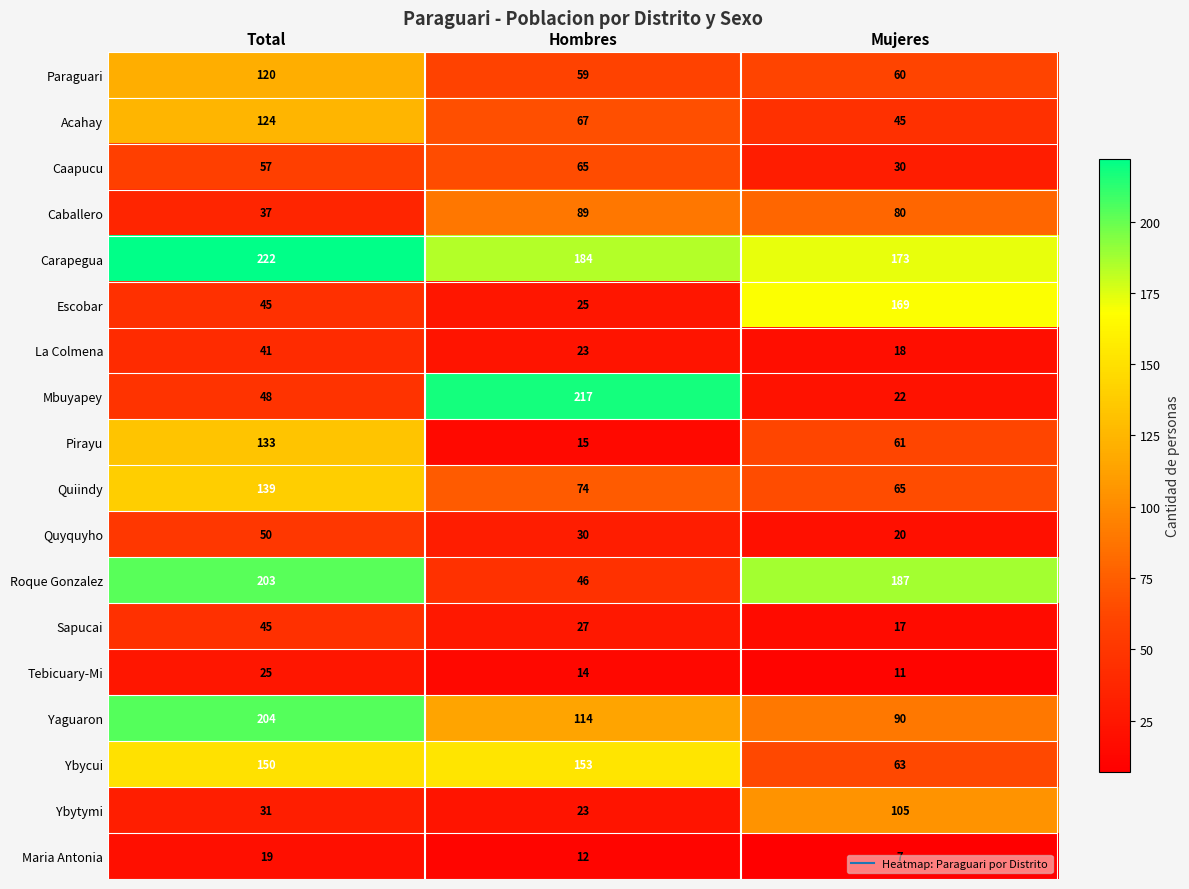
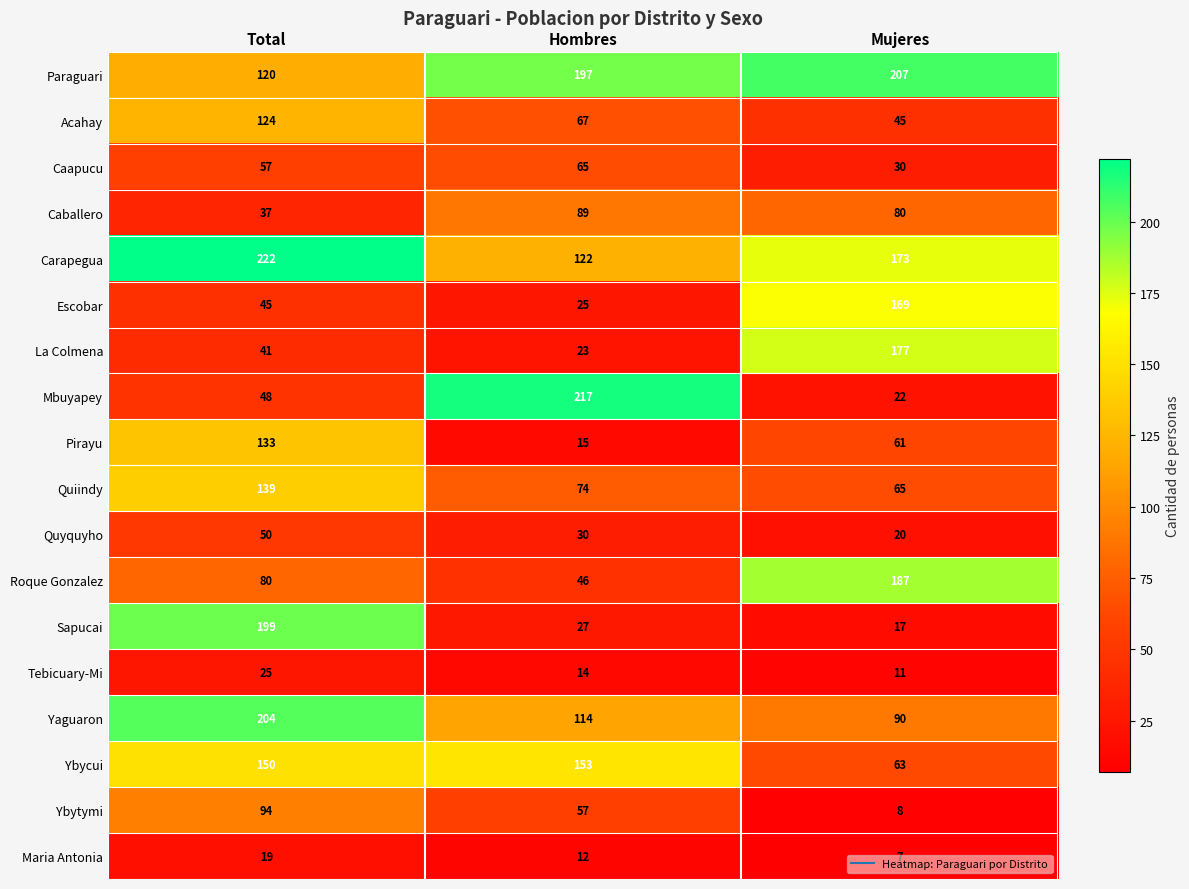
Paraguari, Hombres: 59 -> 197
Paraguari, Mujeres: 60 -> 207
Carapegua, Hombres: 184 -> 122
La Colmena, Mujeres: 18 -> 177
Roque Gonzalez, Total: 203 -> 80
Sapucai, Total: 45 -> 199
Ybytymi, Total: 31 -> 94
Ybytymi, Hombres: 23 -> 57
Ybytymi, Mujeres: 105 -> 8
